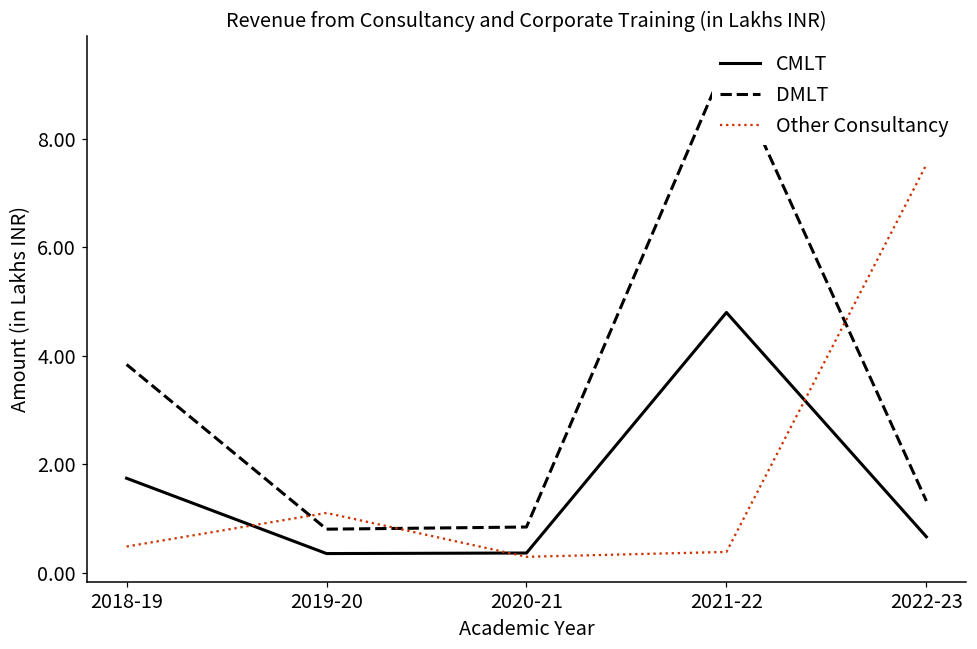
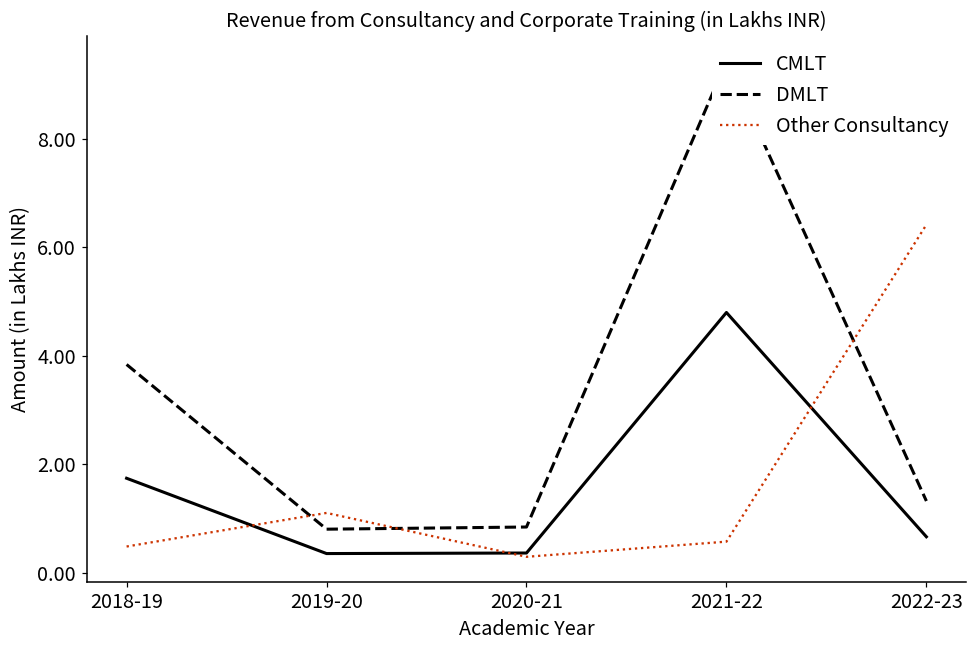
Other Consultancy, 2021-22: 0.4 -> 0.6
Other Consultancy, 2022-23: 7.5 -> 6.4
